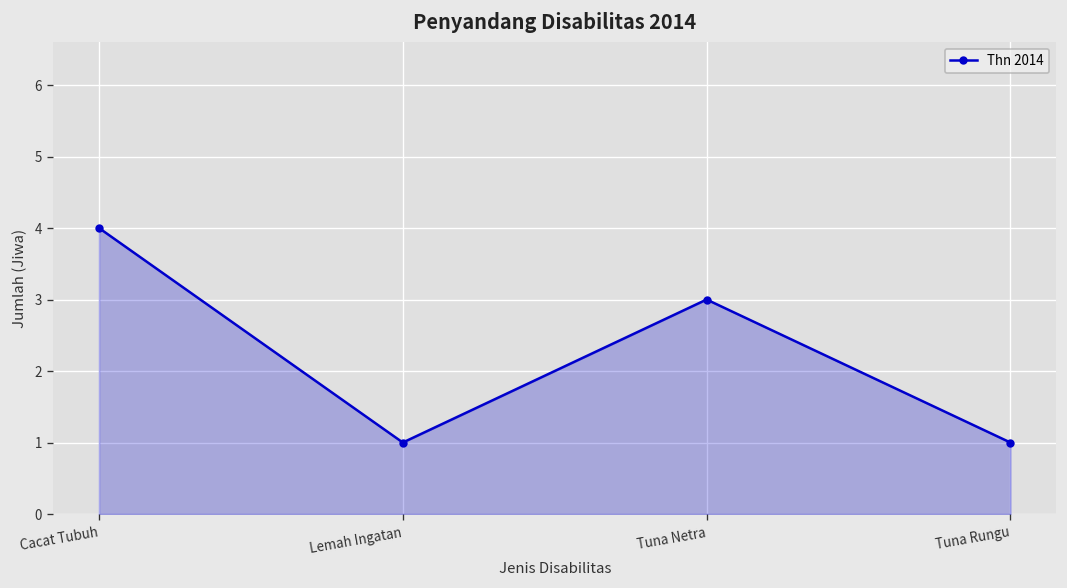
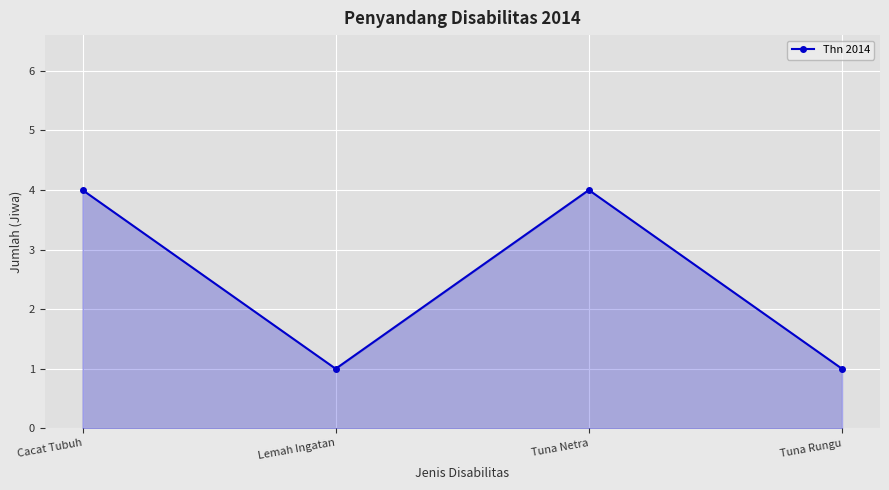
Tuna Netra: 3 -> 4
